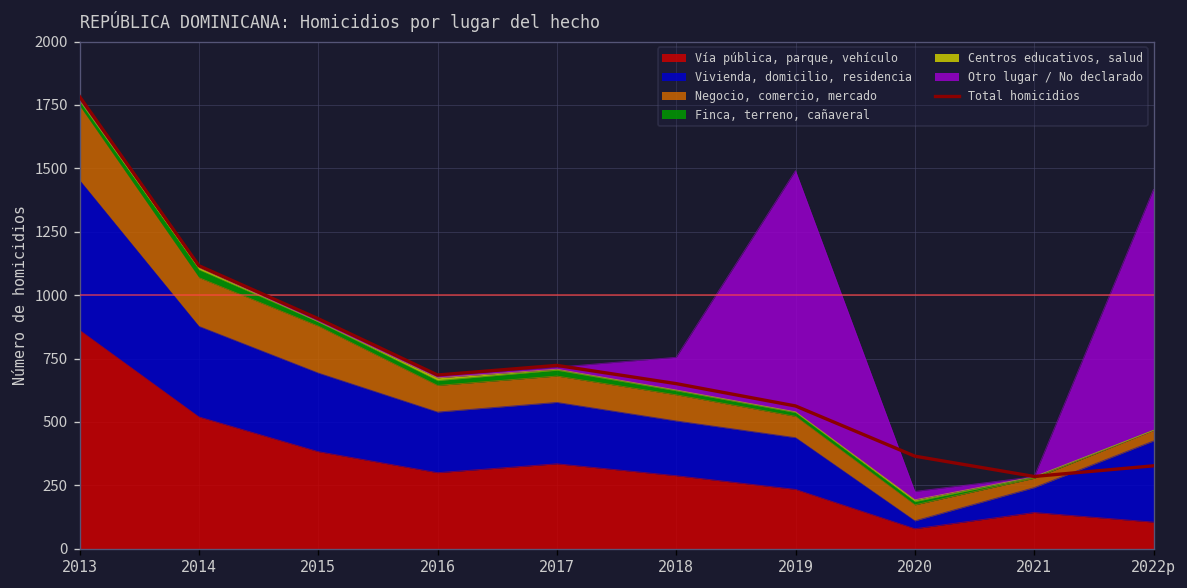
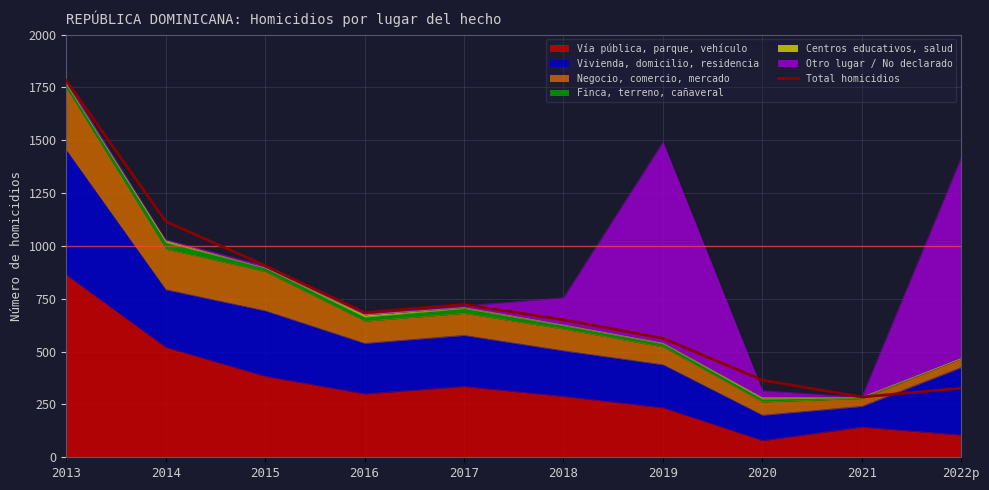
Vivienda, domicilio, residencia, 2014: 360 -> 270
Vivienda, domicilio, residencia, 2020: 30 -> 120
